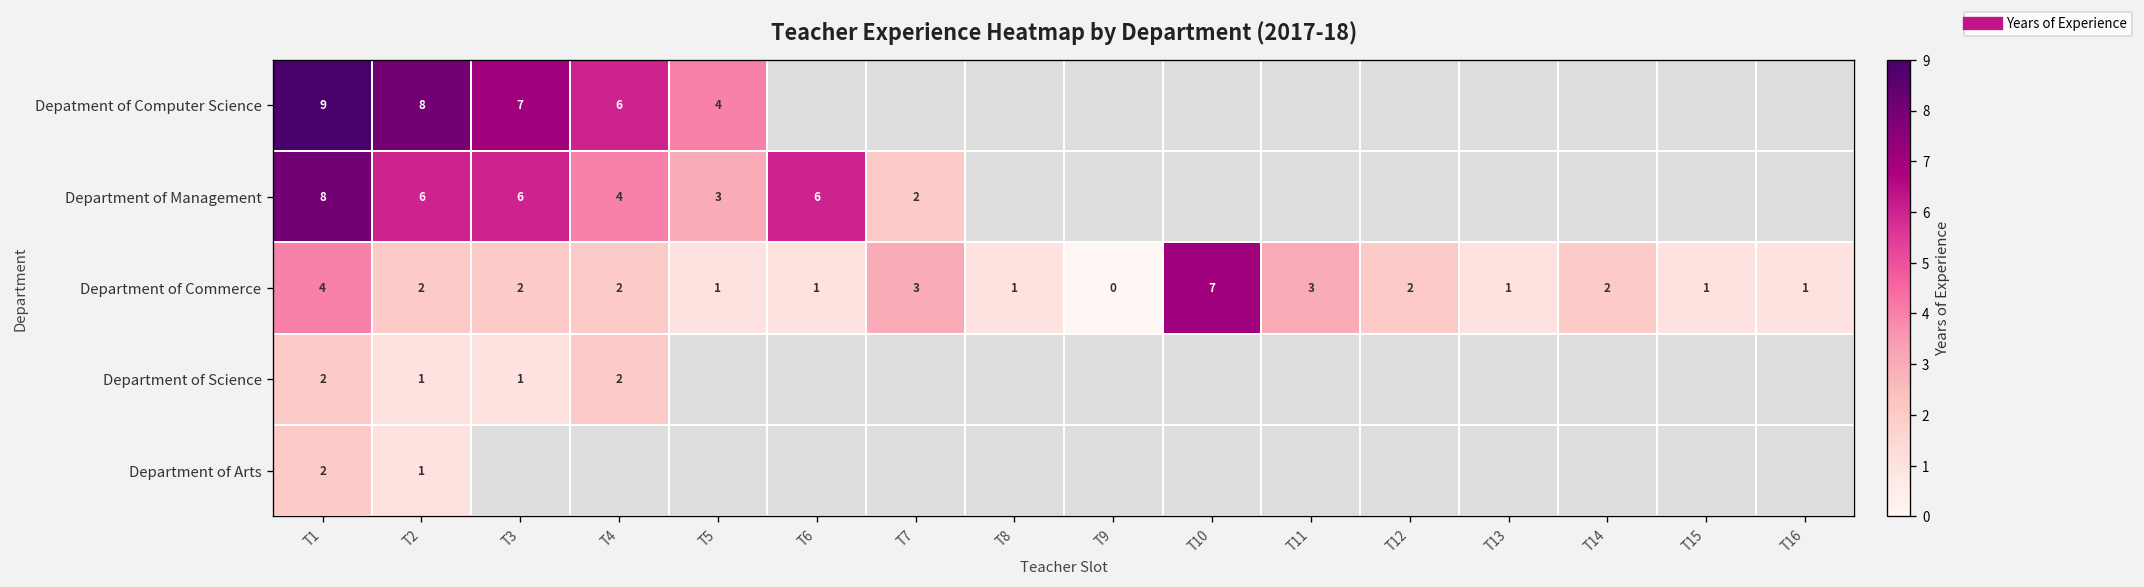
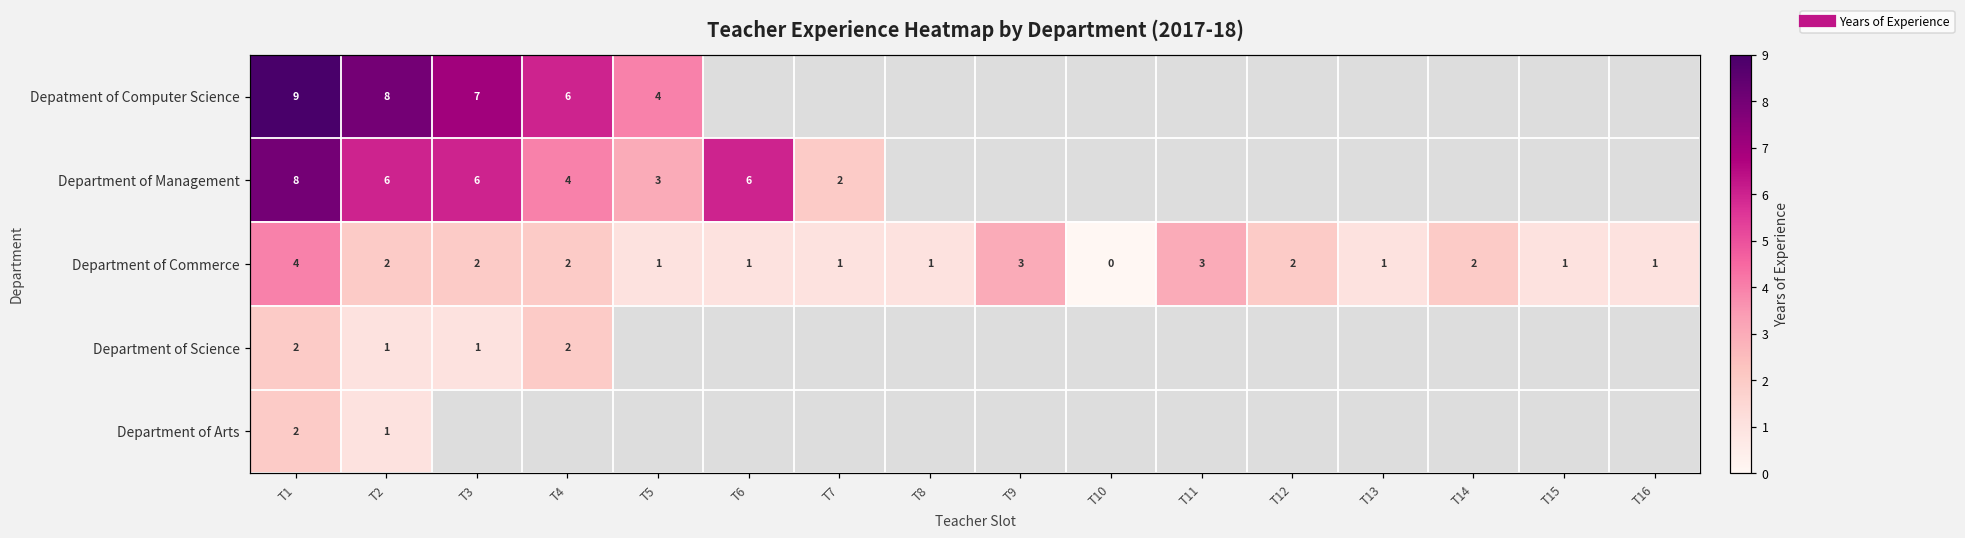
Department of Commerce, T7: 3 -> 1
Department of Commerce, T9: 0 -> 3
Department of Commerce, T10: 7 -> 0
